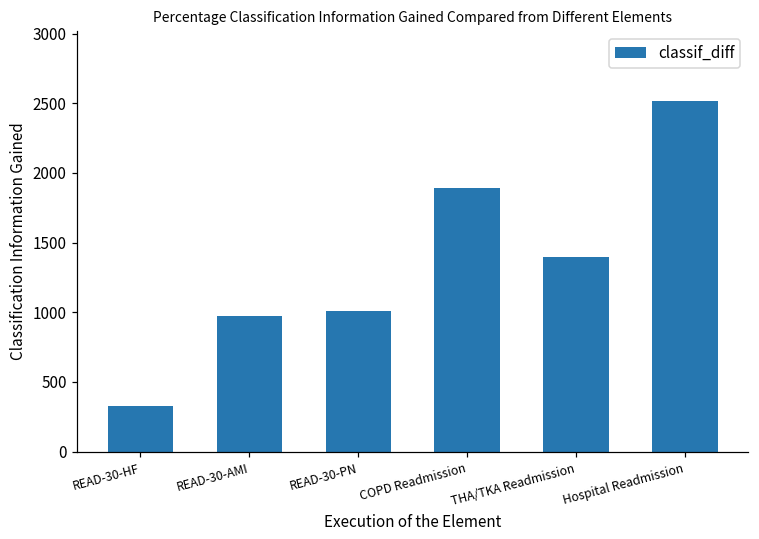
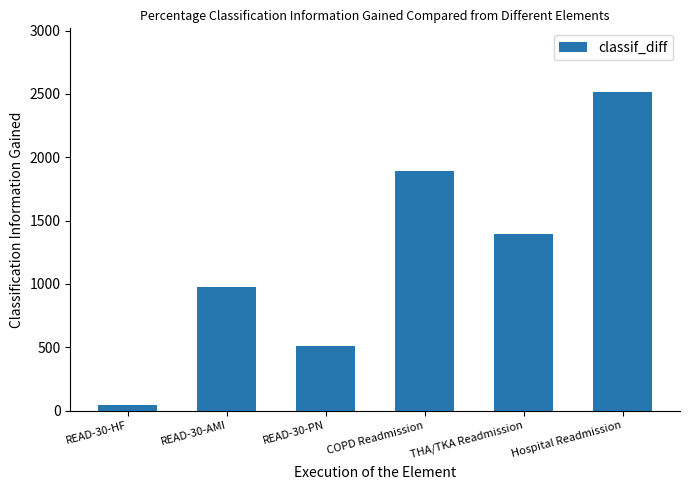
READ-30-HF: 330 -> 40
READ-30-PN: 1010 -> 510
